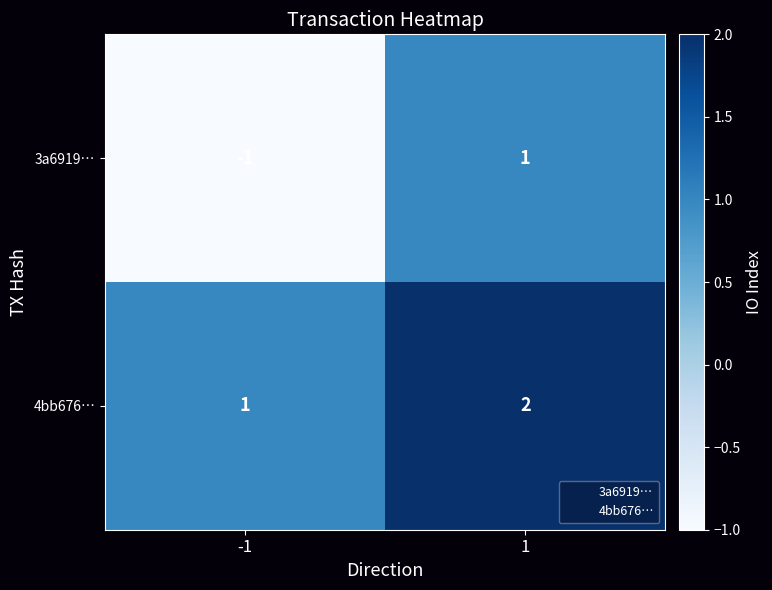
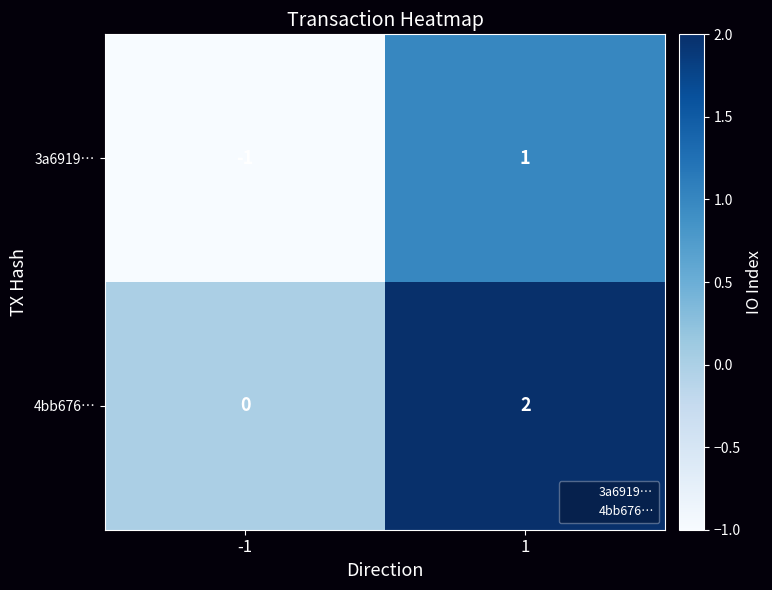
4bb676…, -1: 1 -> 0
